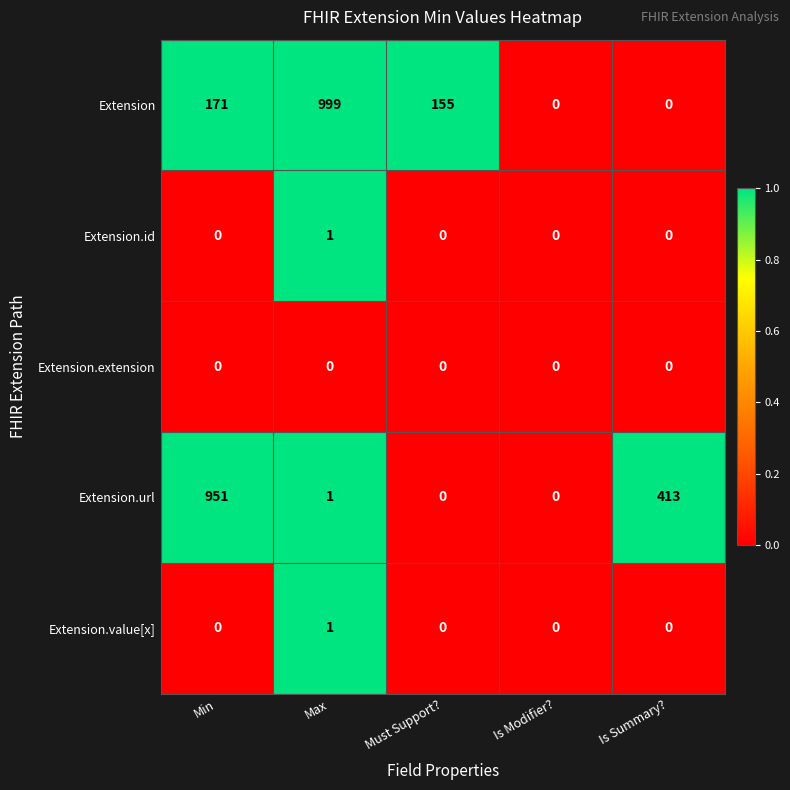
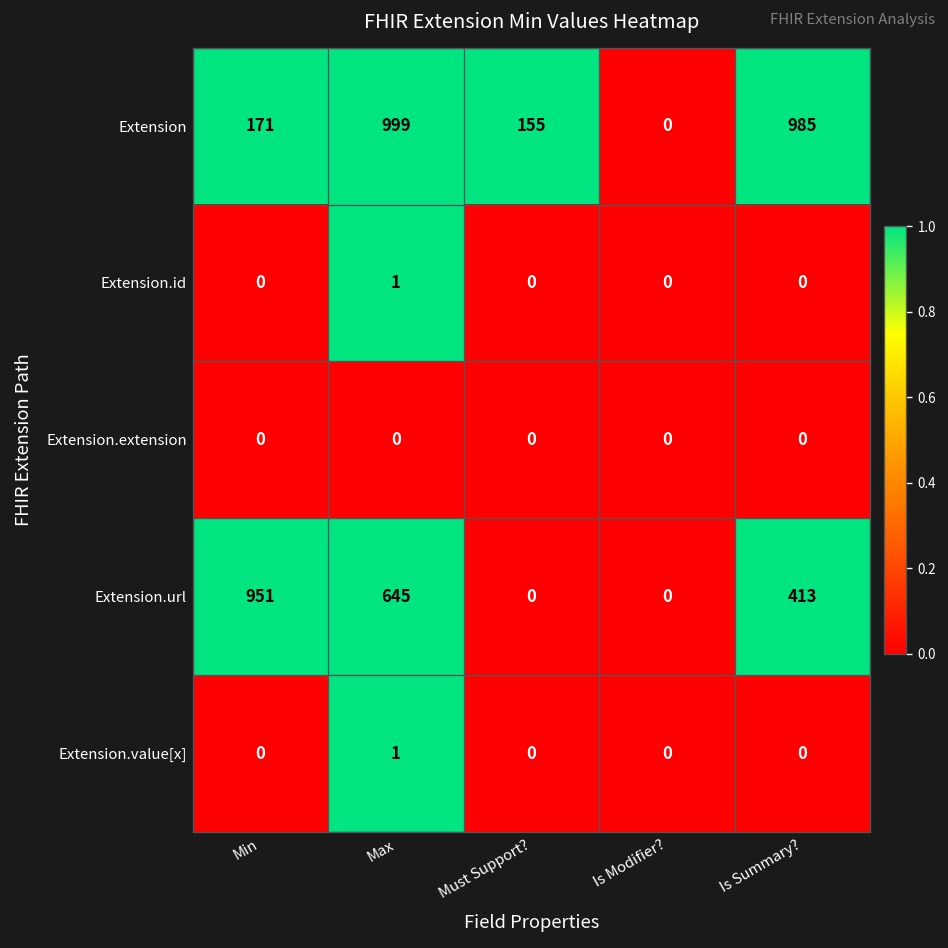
Extension, Is Summary?: 0 -> 985
Extension.url, Max: 1 -> 645
